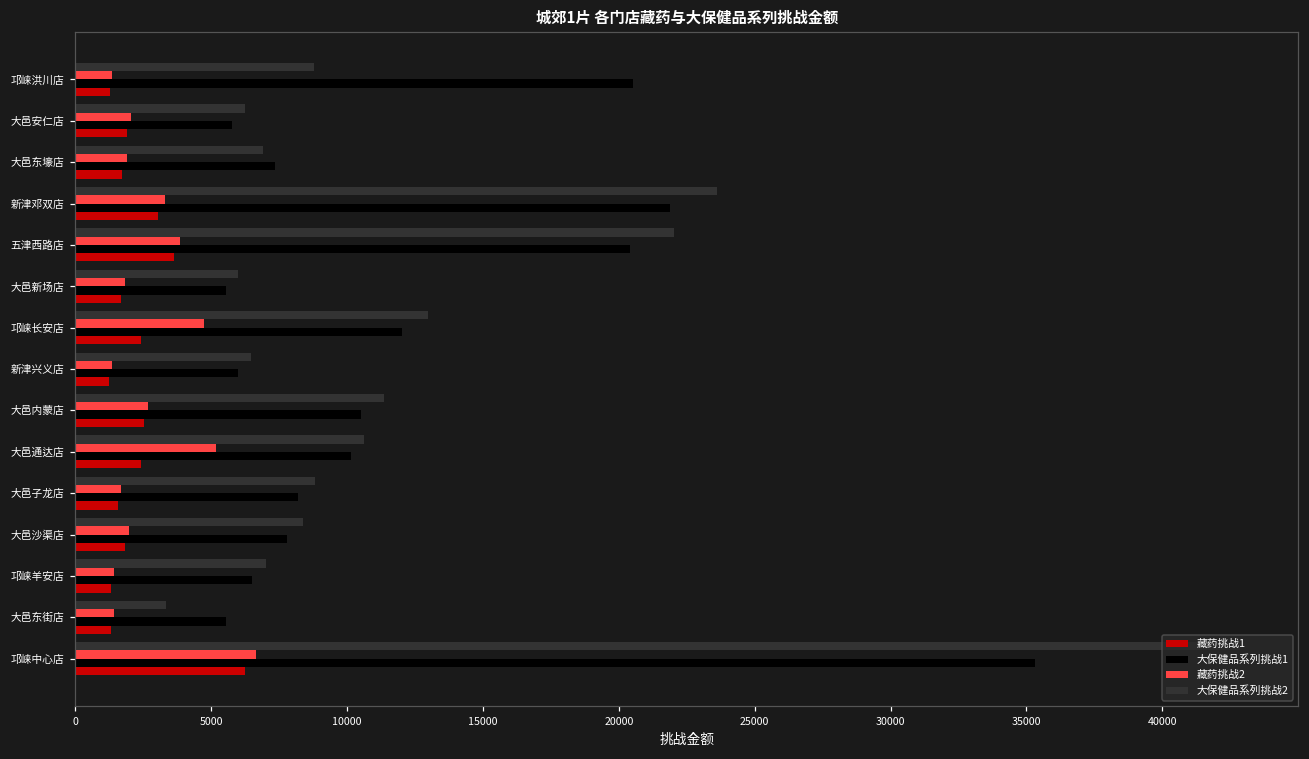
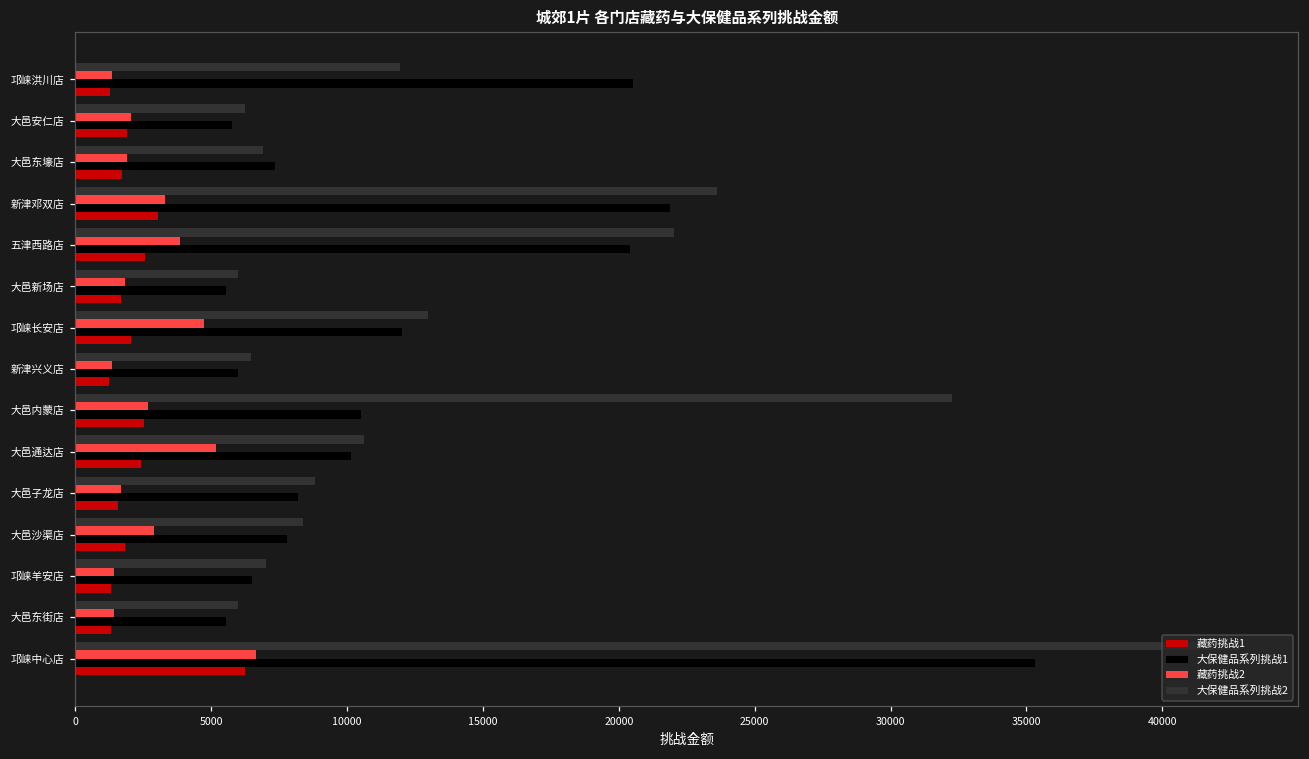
大保健品系列挑战2, 邛崃洪川店: 8800 -> 12000
藏药挑战1, 五津西路店: 3600 -> 2600
藏药挑战1, 邛崃长安店: 2400 -> 2000
大保健品系列挑战2, 大邑内蒙店: 11400 -> 32200
藏药挑战2, 大邑沙渠店: 2000 -> 2900
大保健品系列挑战2, 大邑东街店: 3300 -> 6000
